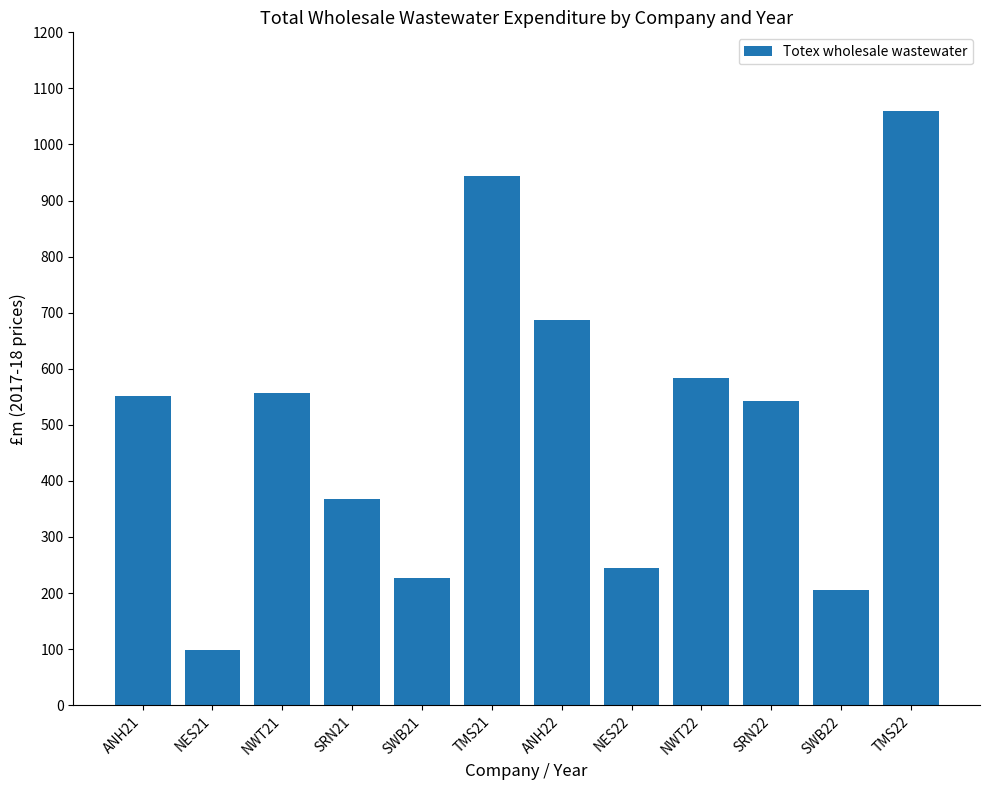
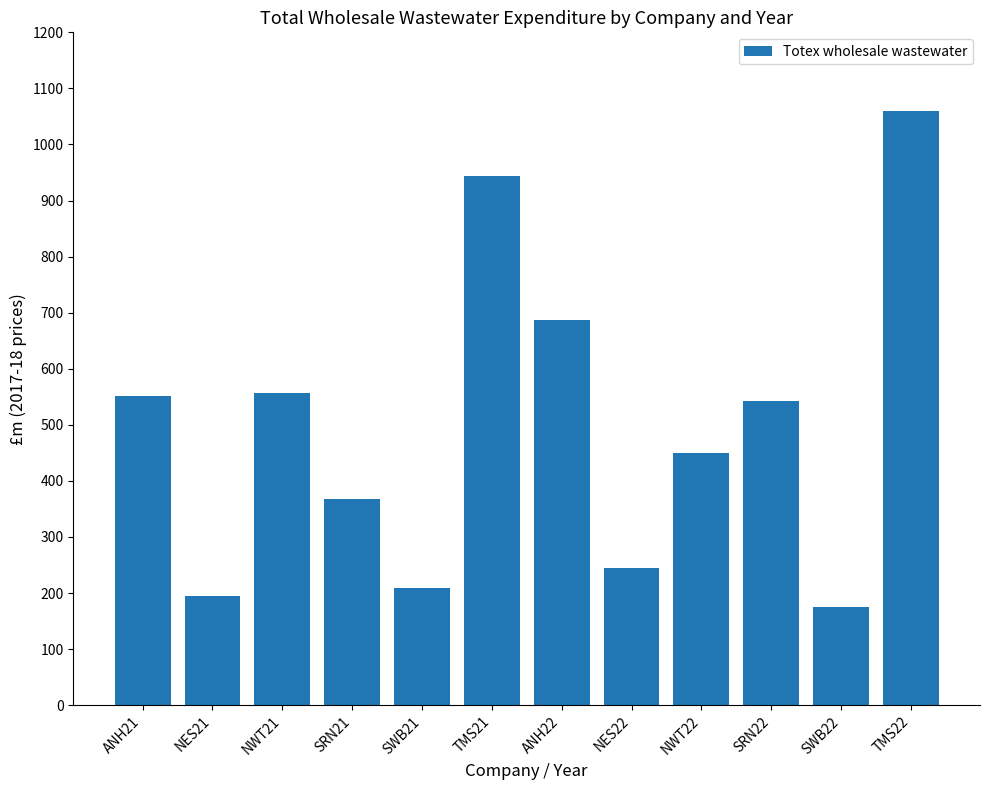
NES21: 100 -> 190
SWB21: 230 -> 210
NWT22: 580 -> 450
SWB22: 210 -> 170
